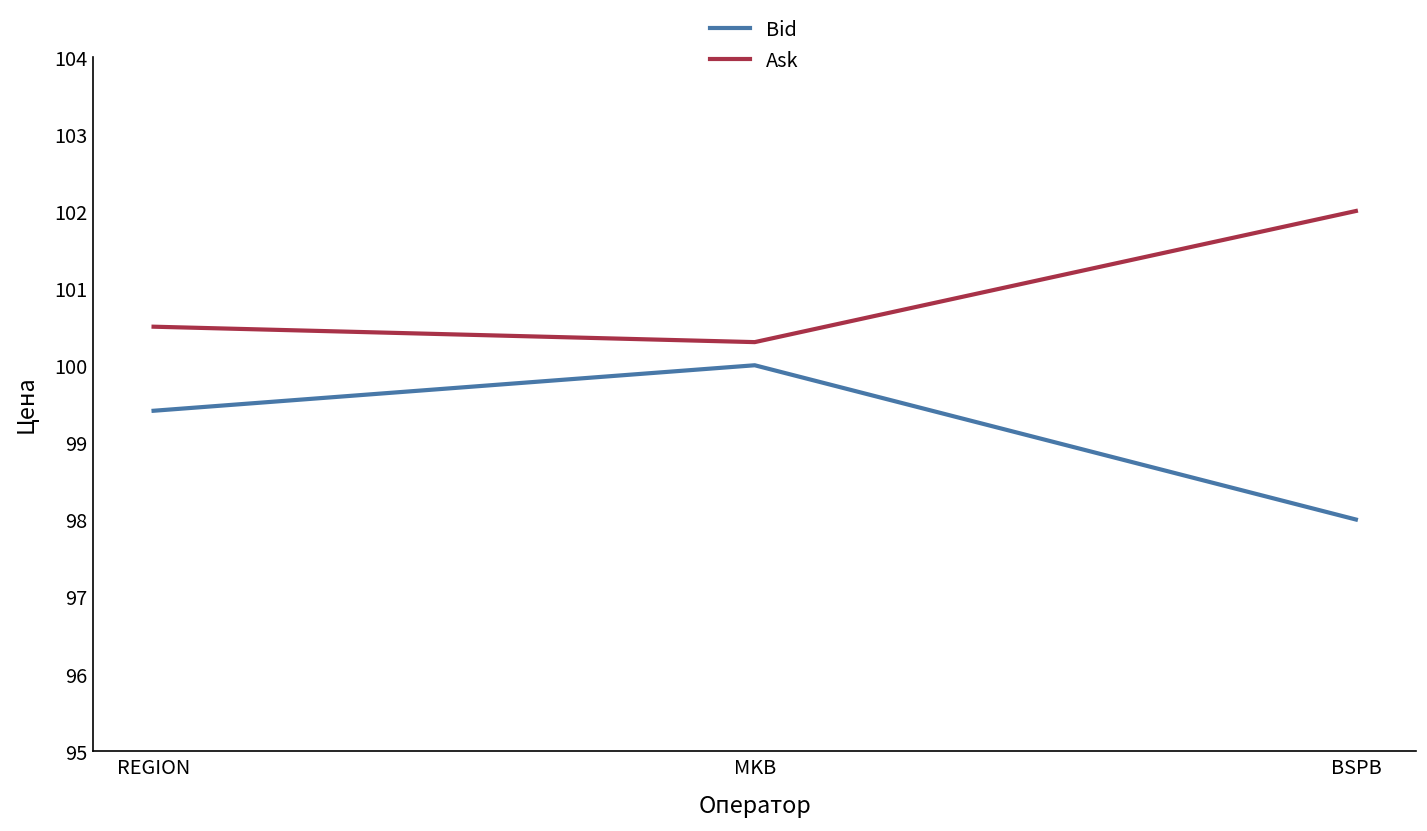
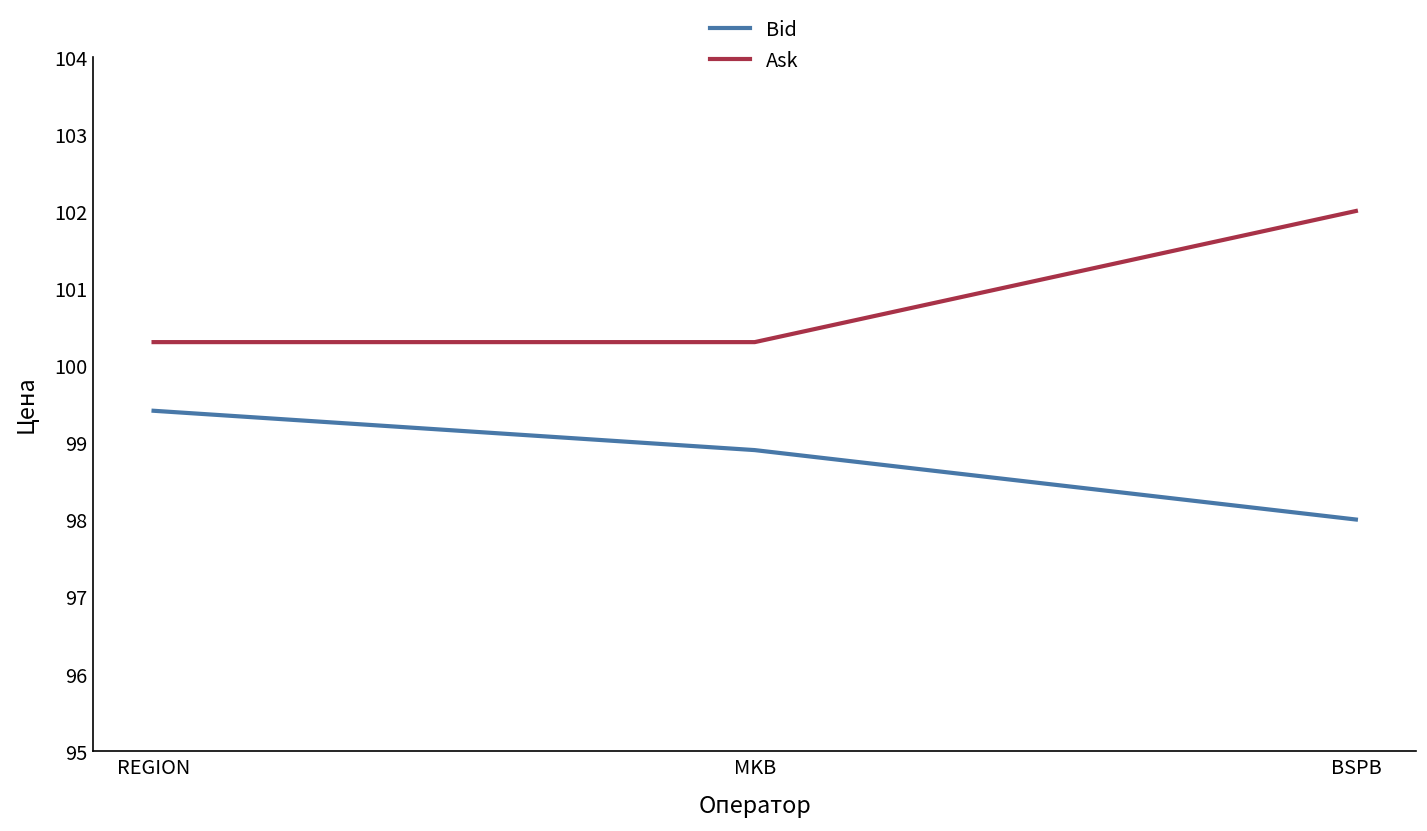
Ask, REGION: 100.5 -> 100.3
Bid, MKB: 100.0 -> 98.9
